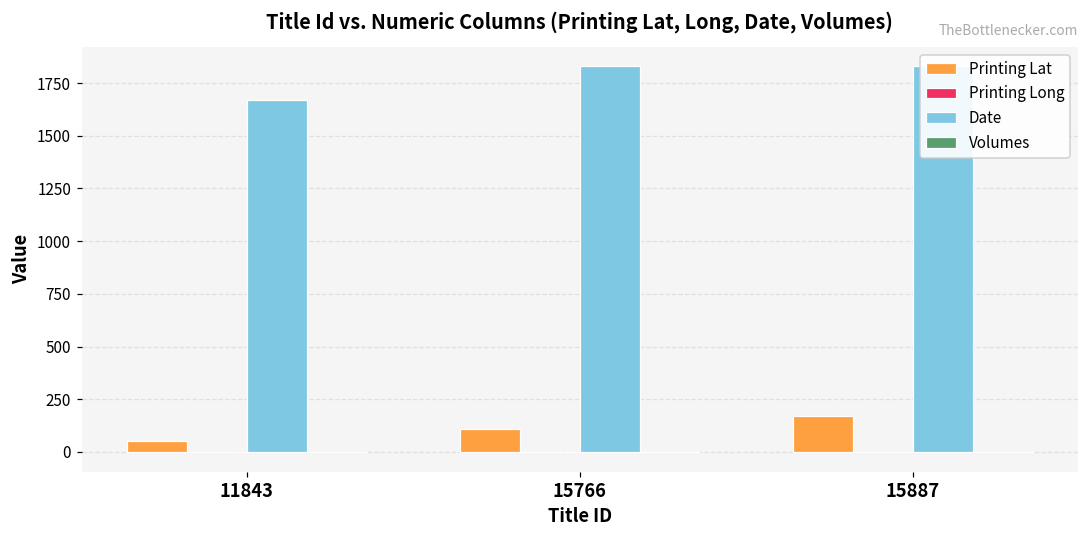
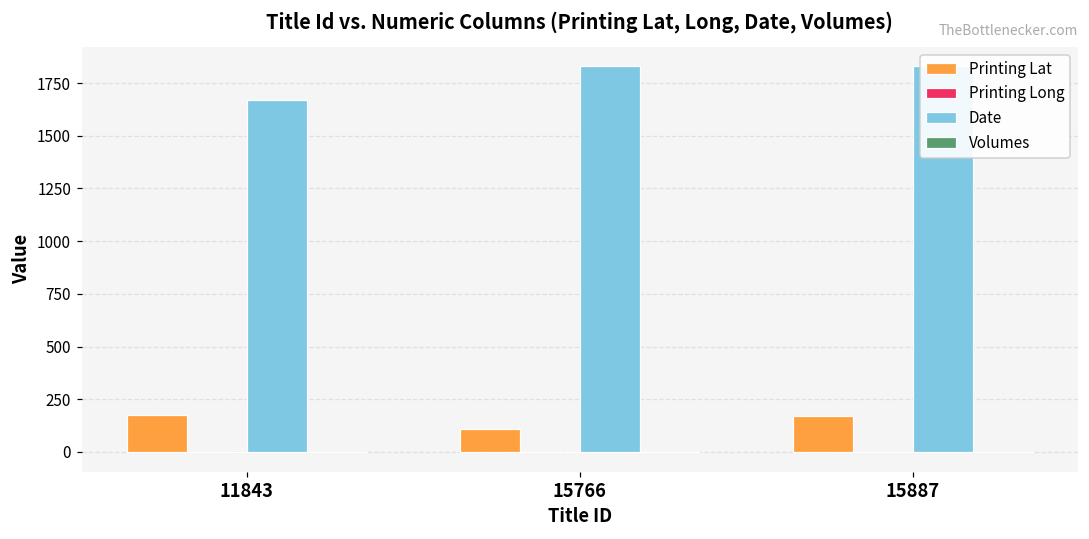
Printing Lat, 11843: 50 -> 180
